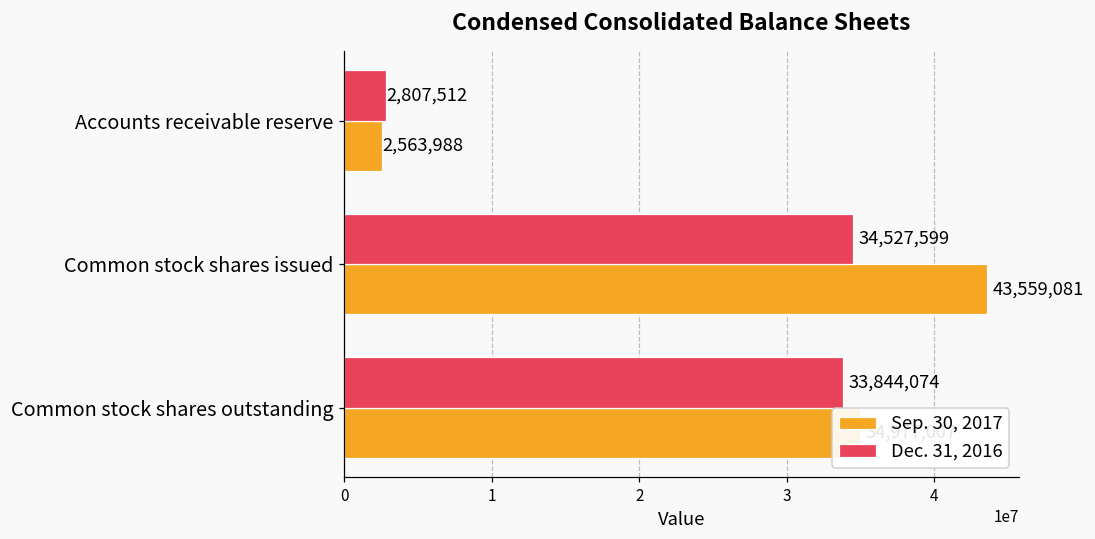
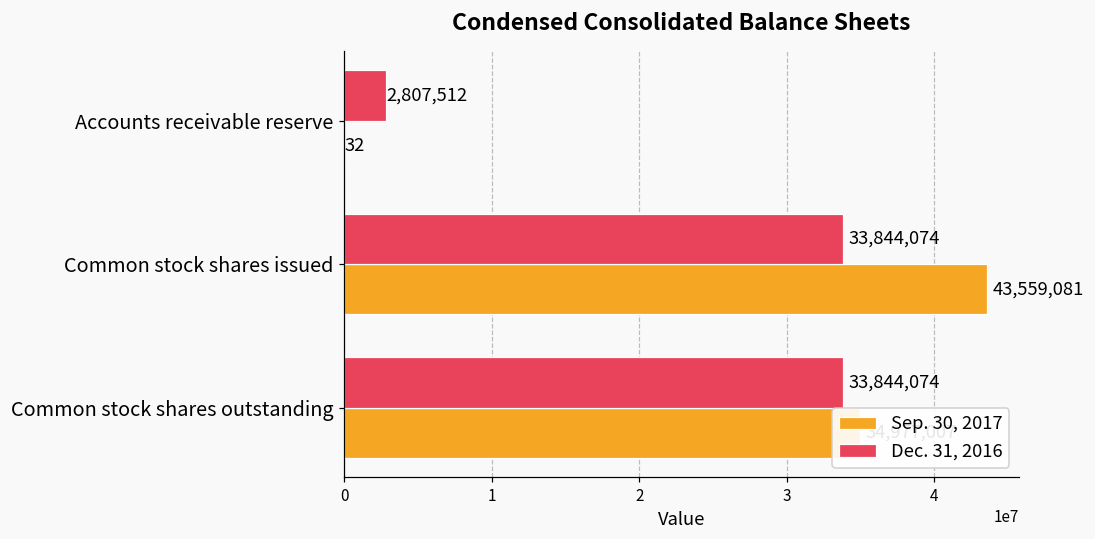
Sep. 30, 2017, Accounts receivable reserve: 2,563,988 -> 32
Dec. 31, 2016, Common stock shares issued: 34,527,599 -> 33,844,074
